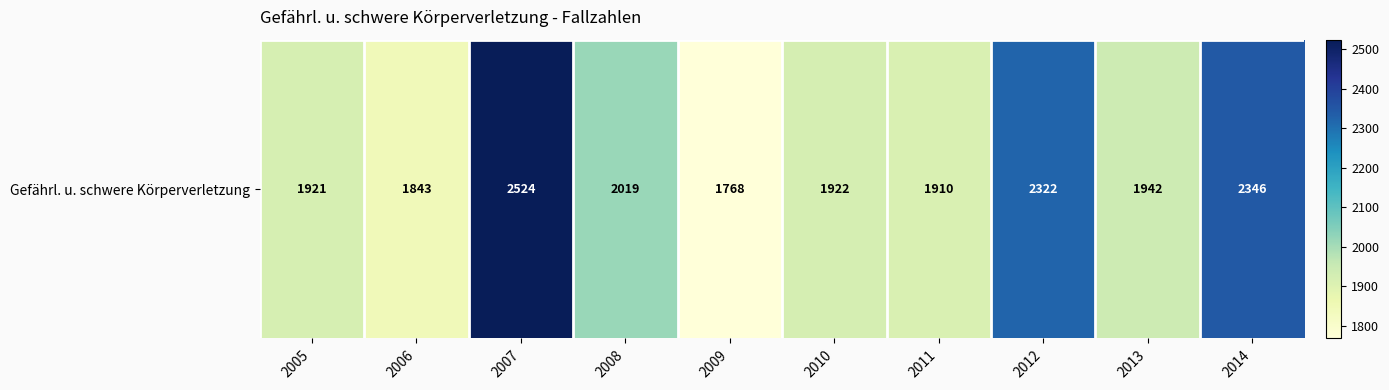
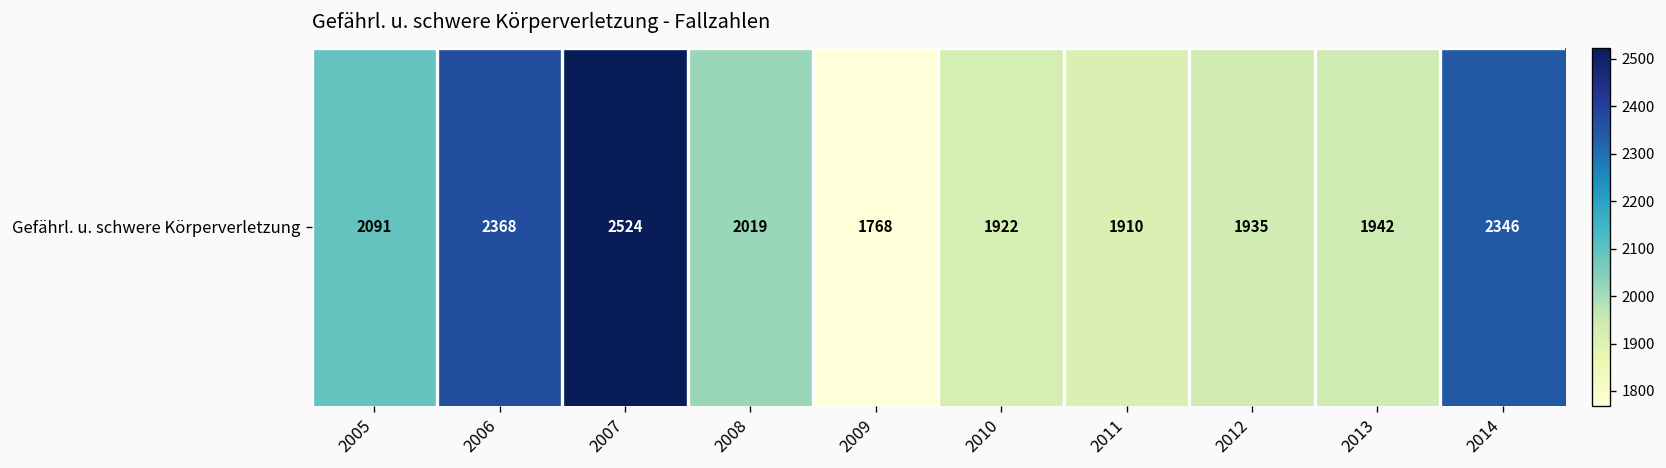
Gefährl. u. schwere Körperverletzung, 2005: 1921 -> 2091
Gefährl. u. schwere Körperverletzung, 2006: 1843 -> 2368
Gefährl. u. schwere Körperverletzung, 2012: 2322 -> 1935
